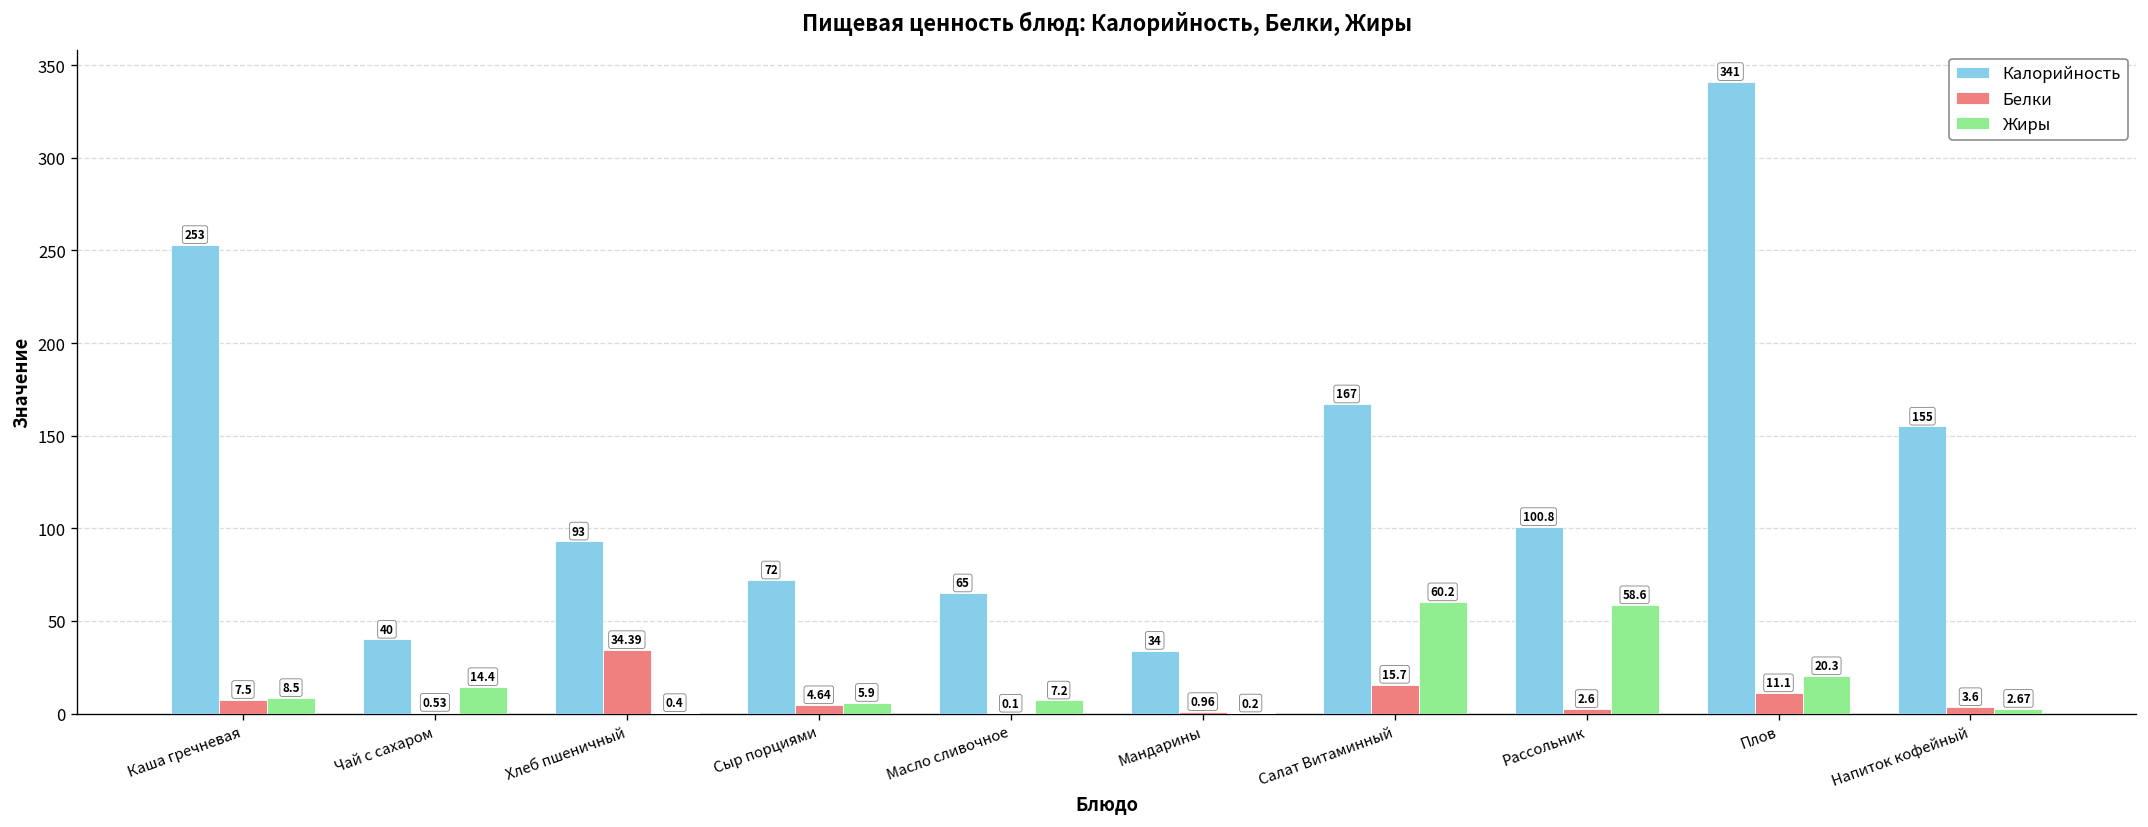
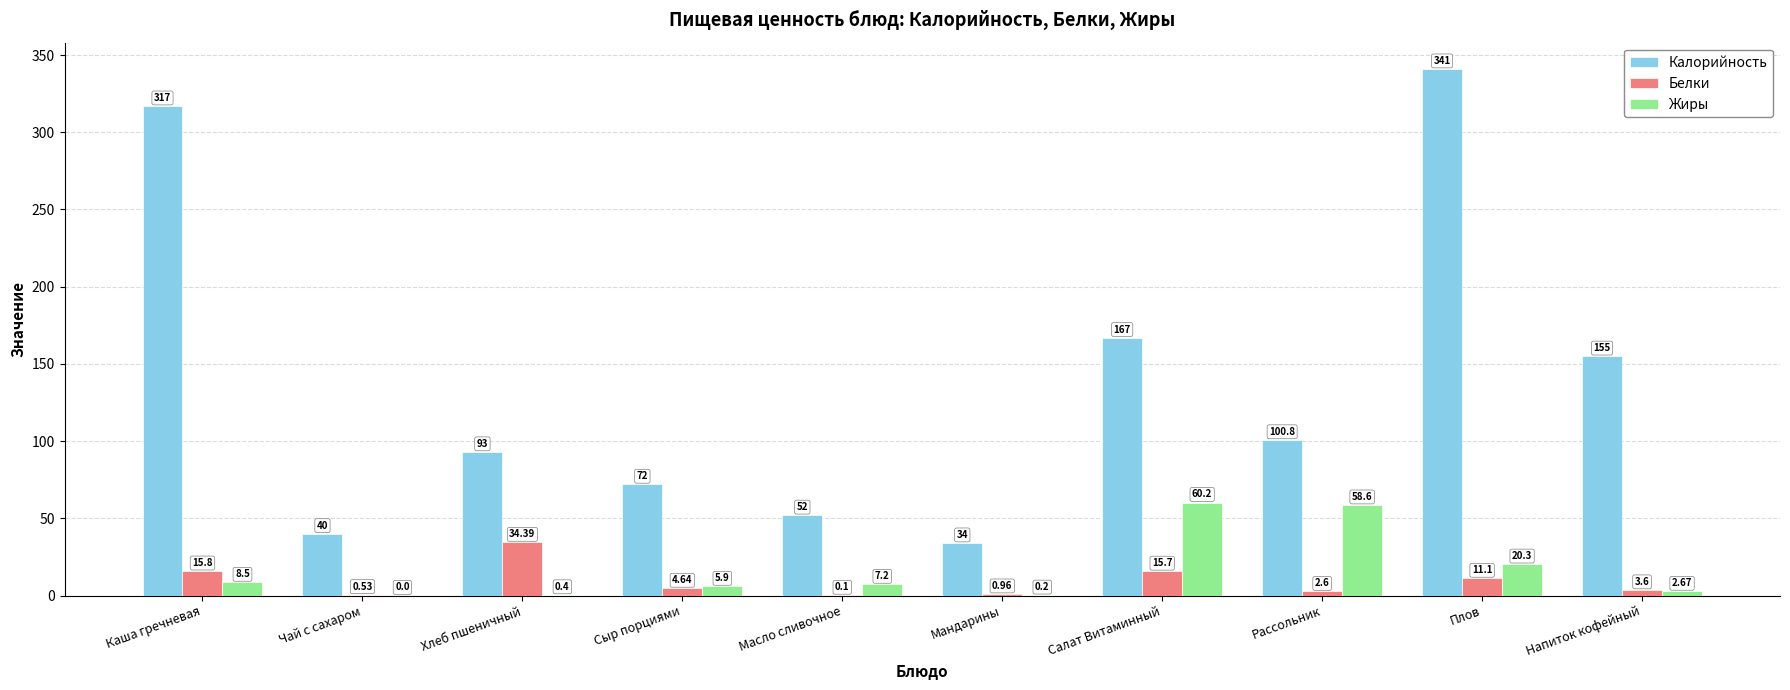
Калорийность, Каша гречневая: 253 -> 317
Белки, Каша гречневая: 7.5 -> 15.8
Жиры, Чай с сахаром: 14.4 -> 0.0
Калорийность, Масло сливочное: 65 -> 52
